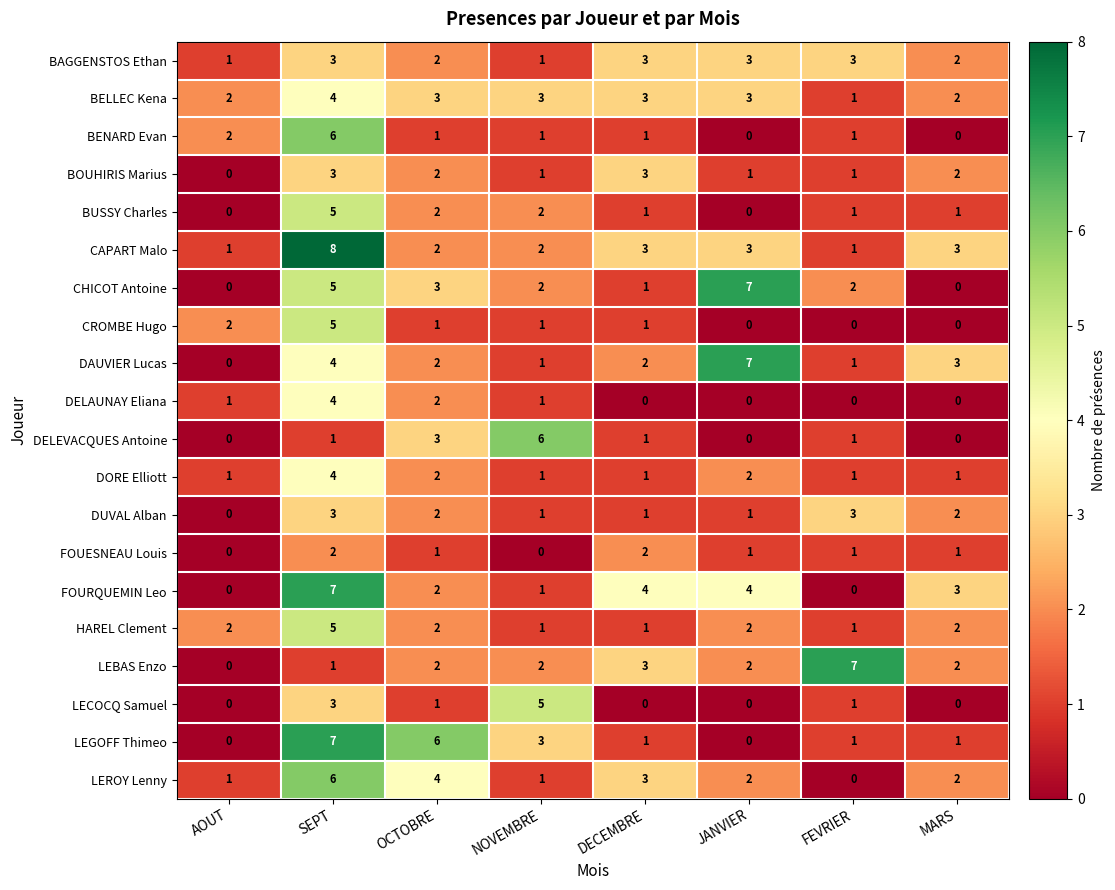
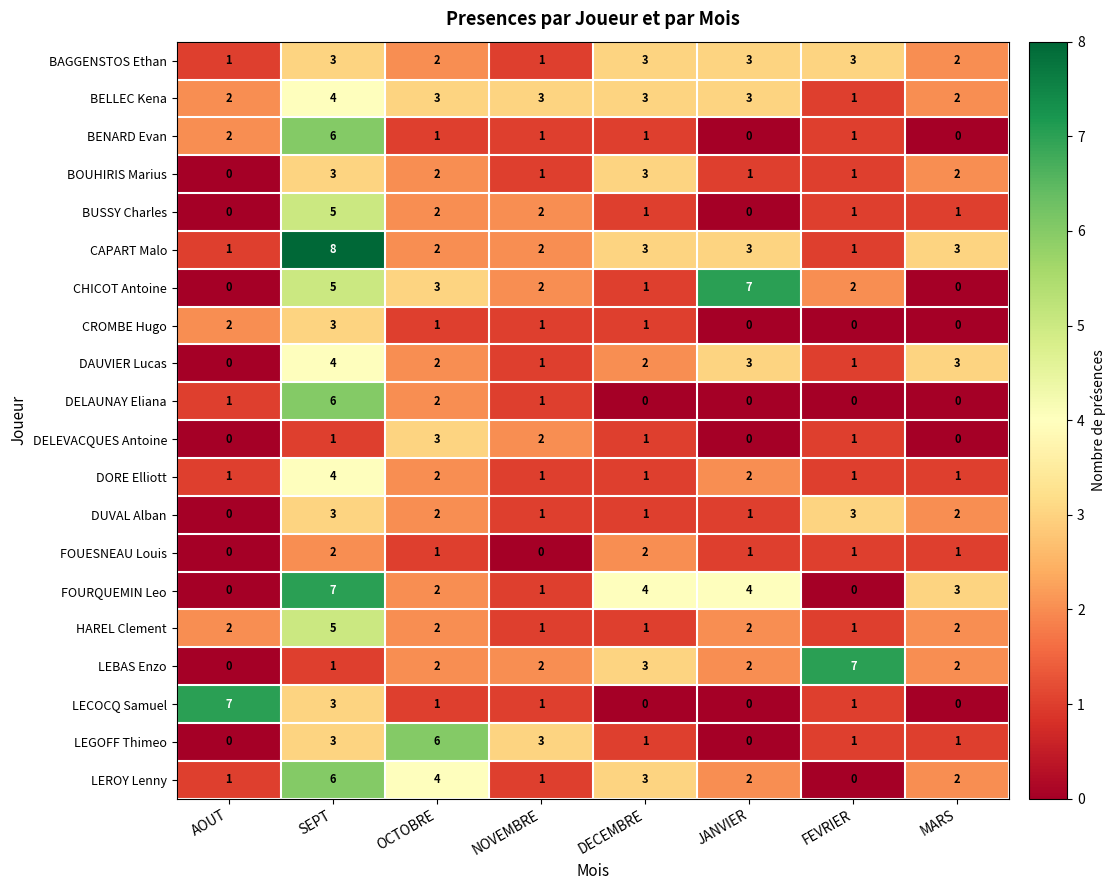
CROMBE Hugo, SEPT: 5 -> 3
DAUVIER Lucas, JANVIER: 7 -> 3
DELAUNAY Eliana, SEPT: 4 -> 6
DELEVACQUES Antoine, NOVEMBRE: 6 -> 2
LECOCQ Samuel, AOUT: 0 -> 7
LECOCQ Samuel, NOVEMBRE: 5 -> 1
LEGOFF Thimeo, SEPT: 7 -> 3
